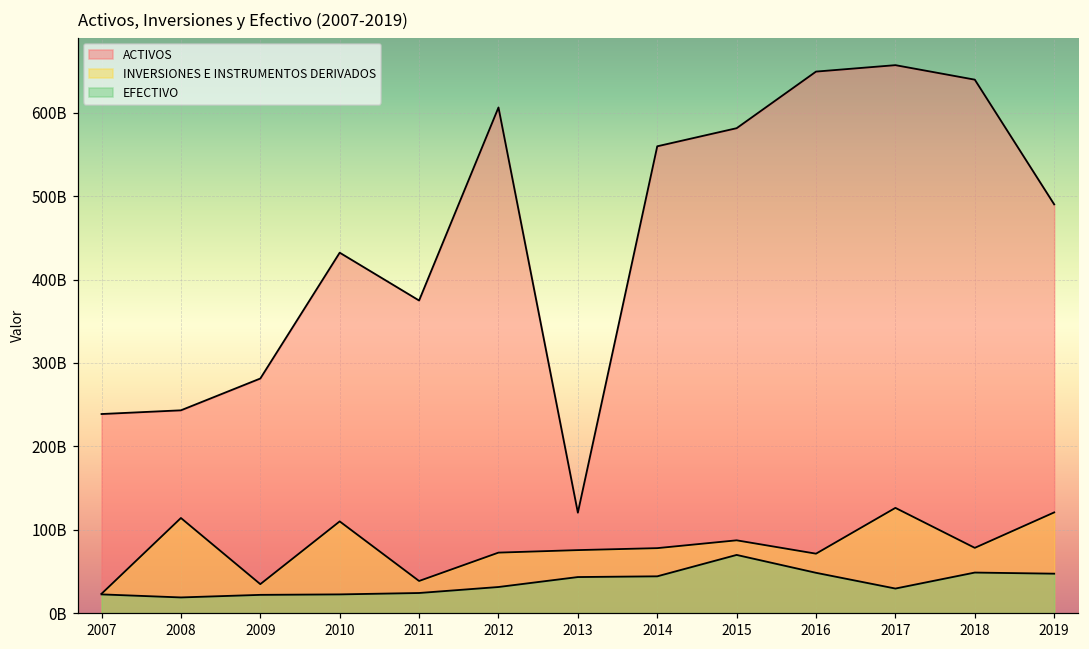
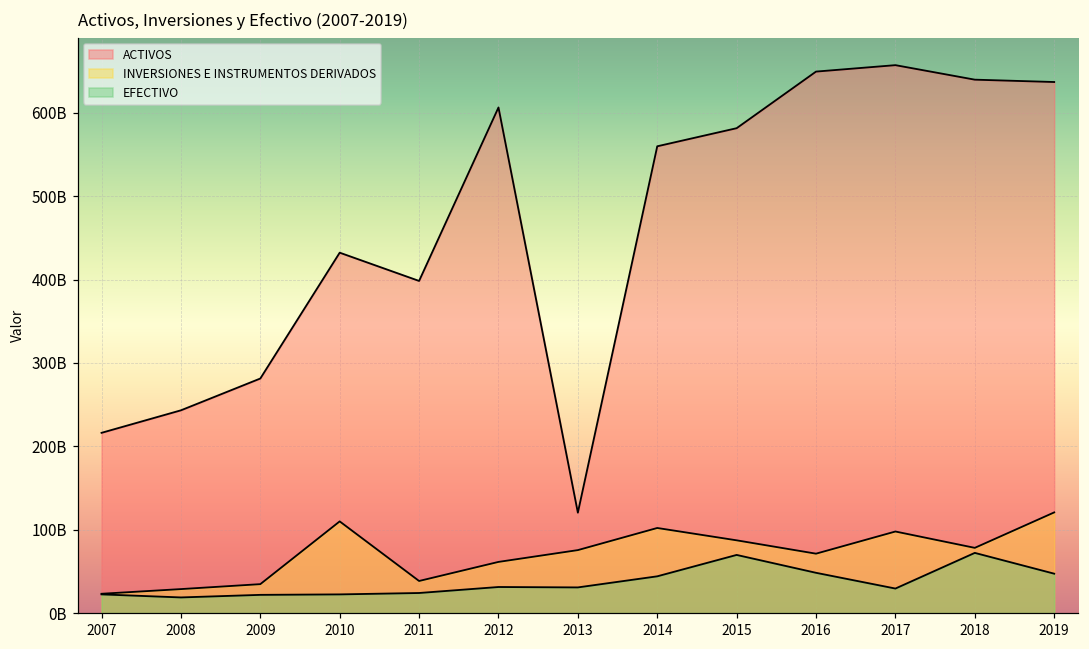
ACTIVOS, 2007: 240000000000 -> 220000000000
INVERSIONES E INSTRUMENTOS DERIVADOS, 2008: 110000000000 -> 30000000000
ACTIVOS, 2011: 370000000000 -> 400000000000
INVERSIONES E INSTRUMENTOS DERIVADOS, 2012: 70000000000 -> 60000000000
EFECTIVO, 2013: 40000000000 -> 30000000000
INVERSIONES E INSTRUMENTOS DERIVADOS, 2014: 80000000000 -> 100000000000
INVERSIONES E INSTRUMENTOS DERIVADOS, 2017: 130000000000 -> 100000000000
EFECTIVO, 2018: 50000000000 -> 70000000000
ACTIVOS, 2019: 490000000000 -> 640000000000
